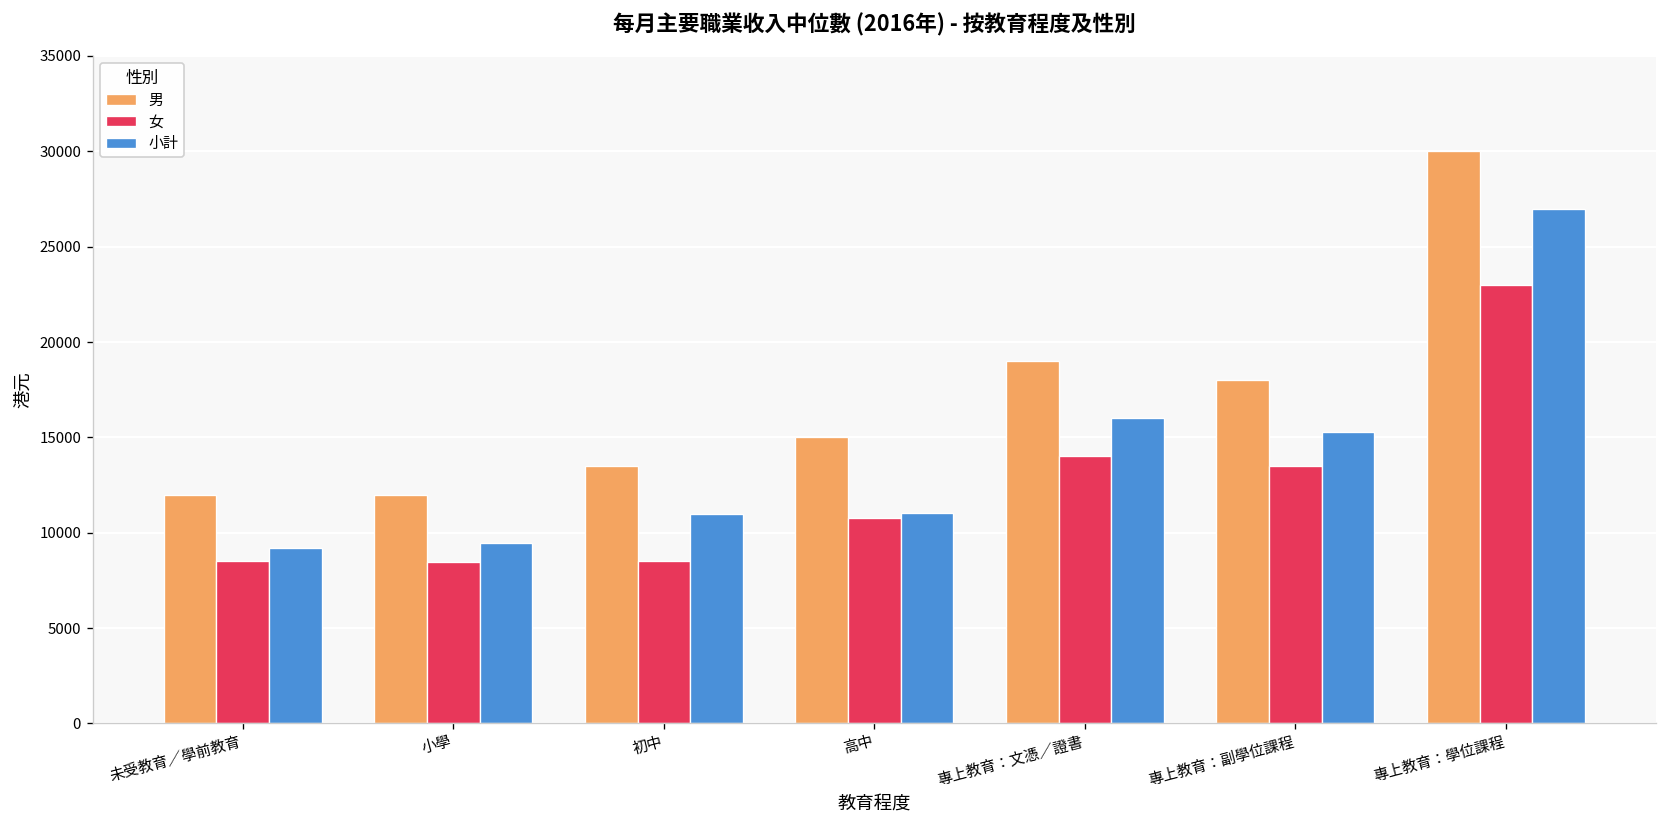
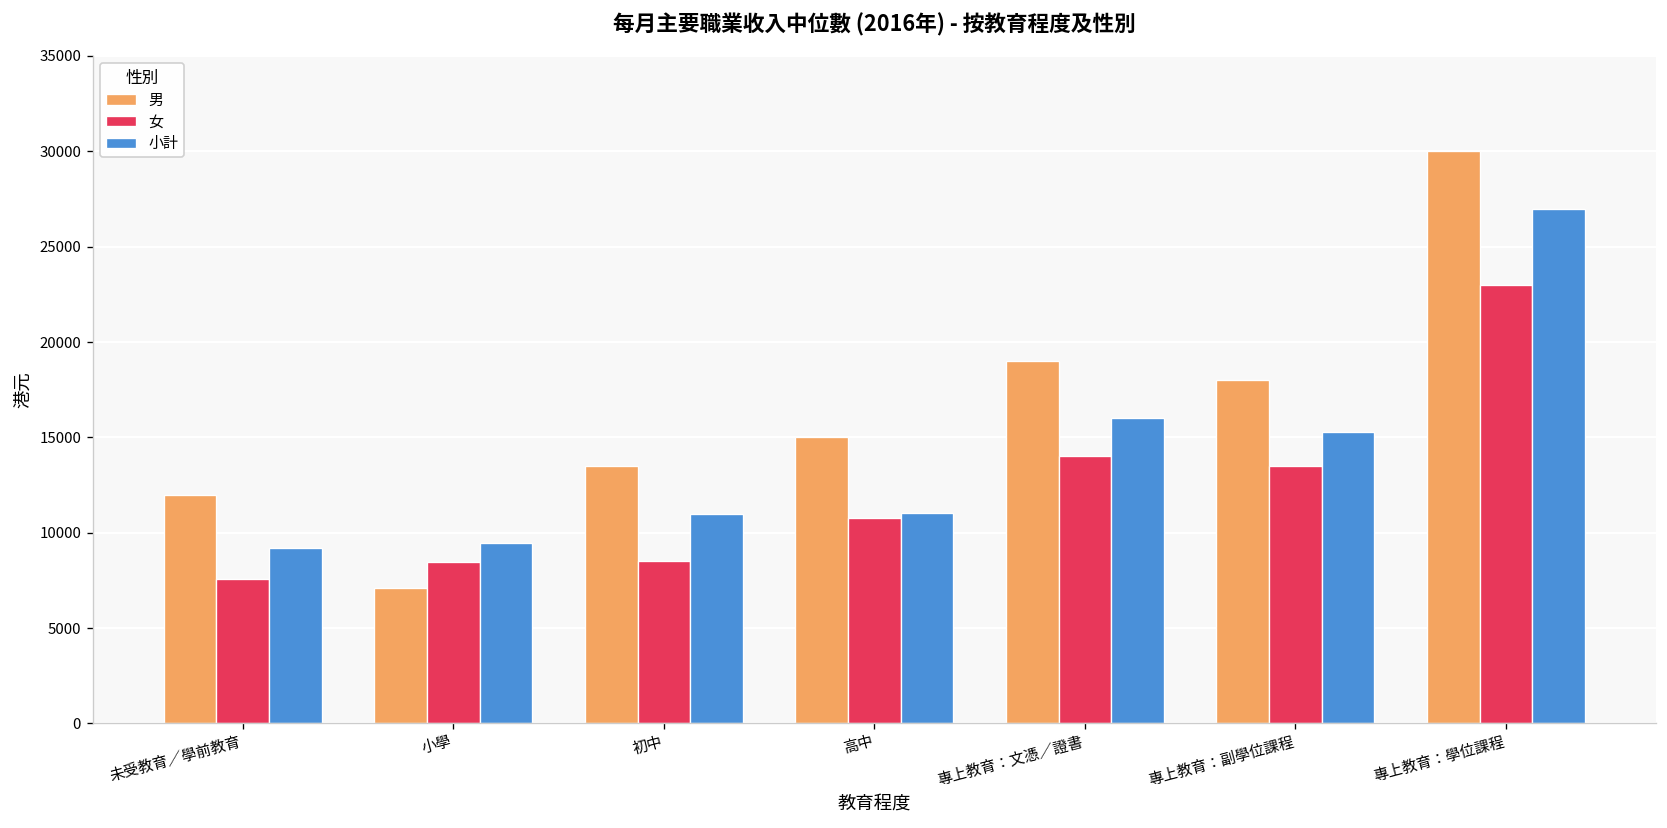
女, 未受教育／學前教育: 8500 -> 7600
男, 小學: 12000 -> 7100
